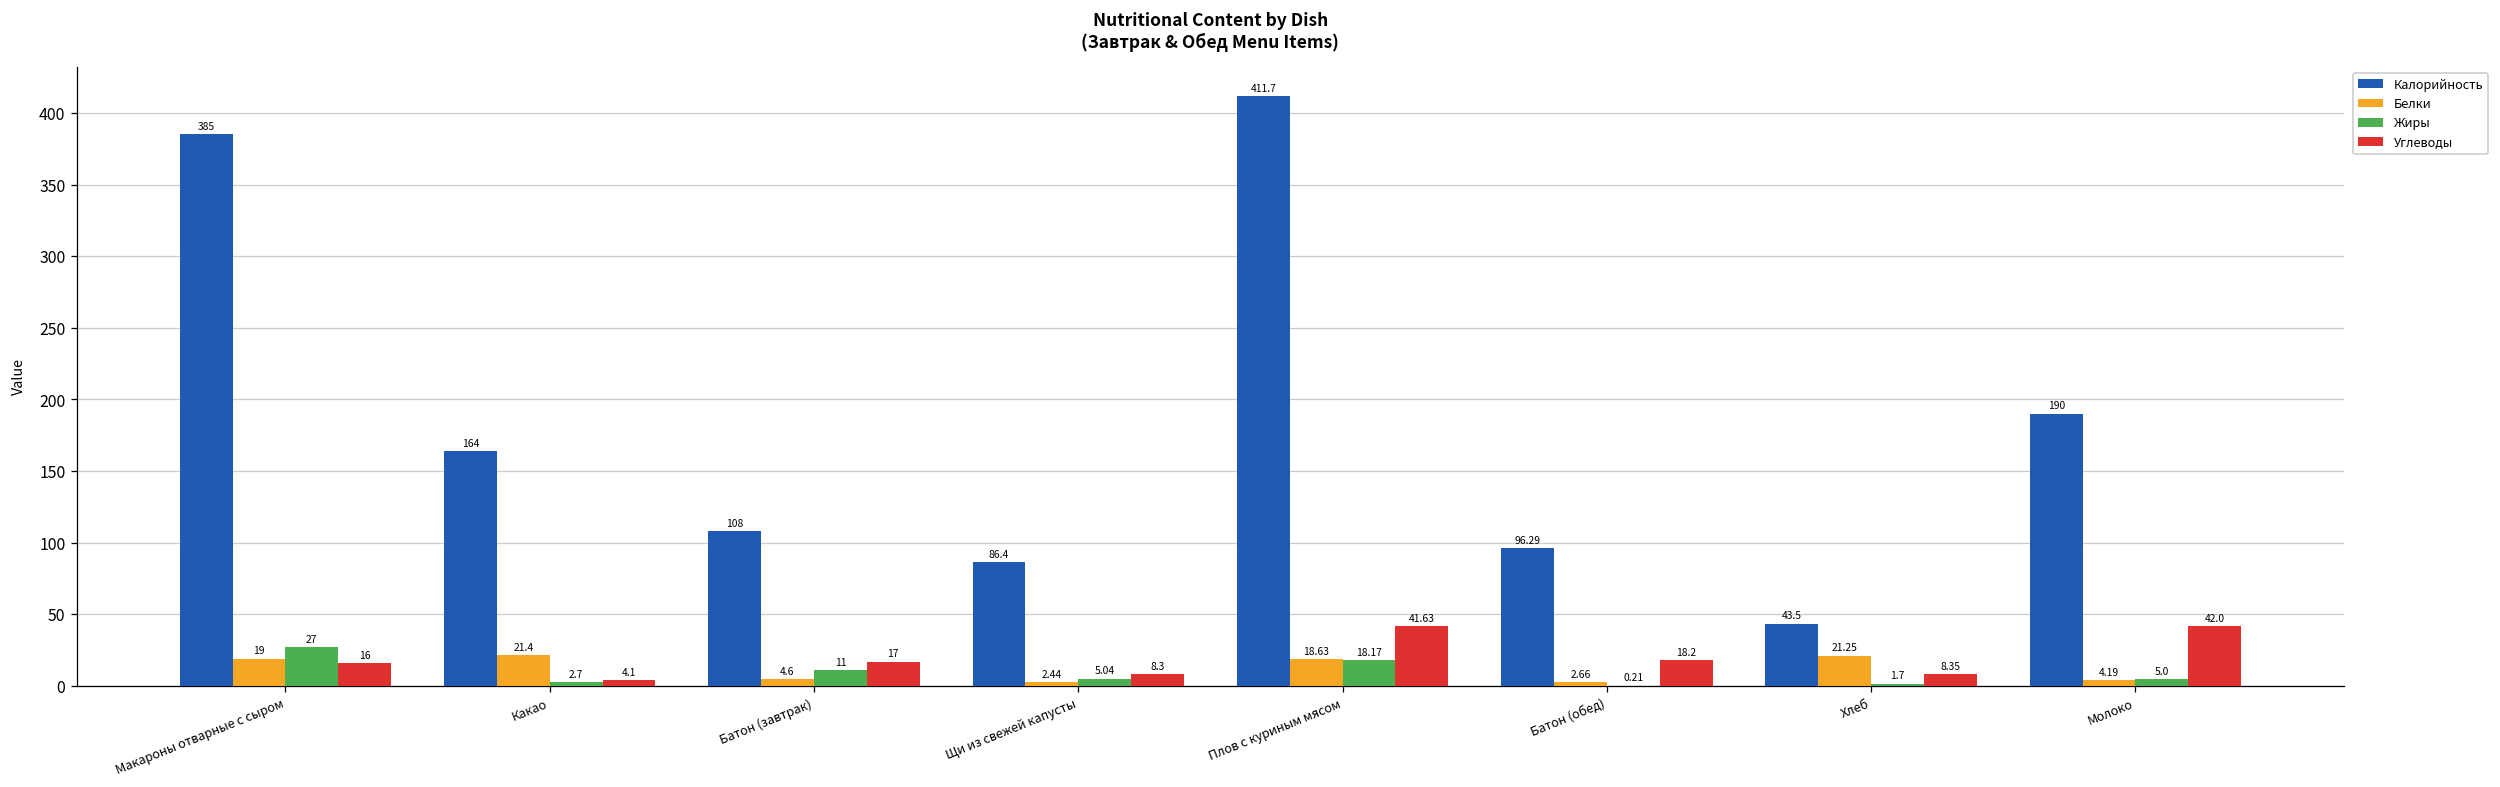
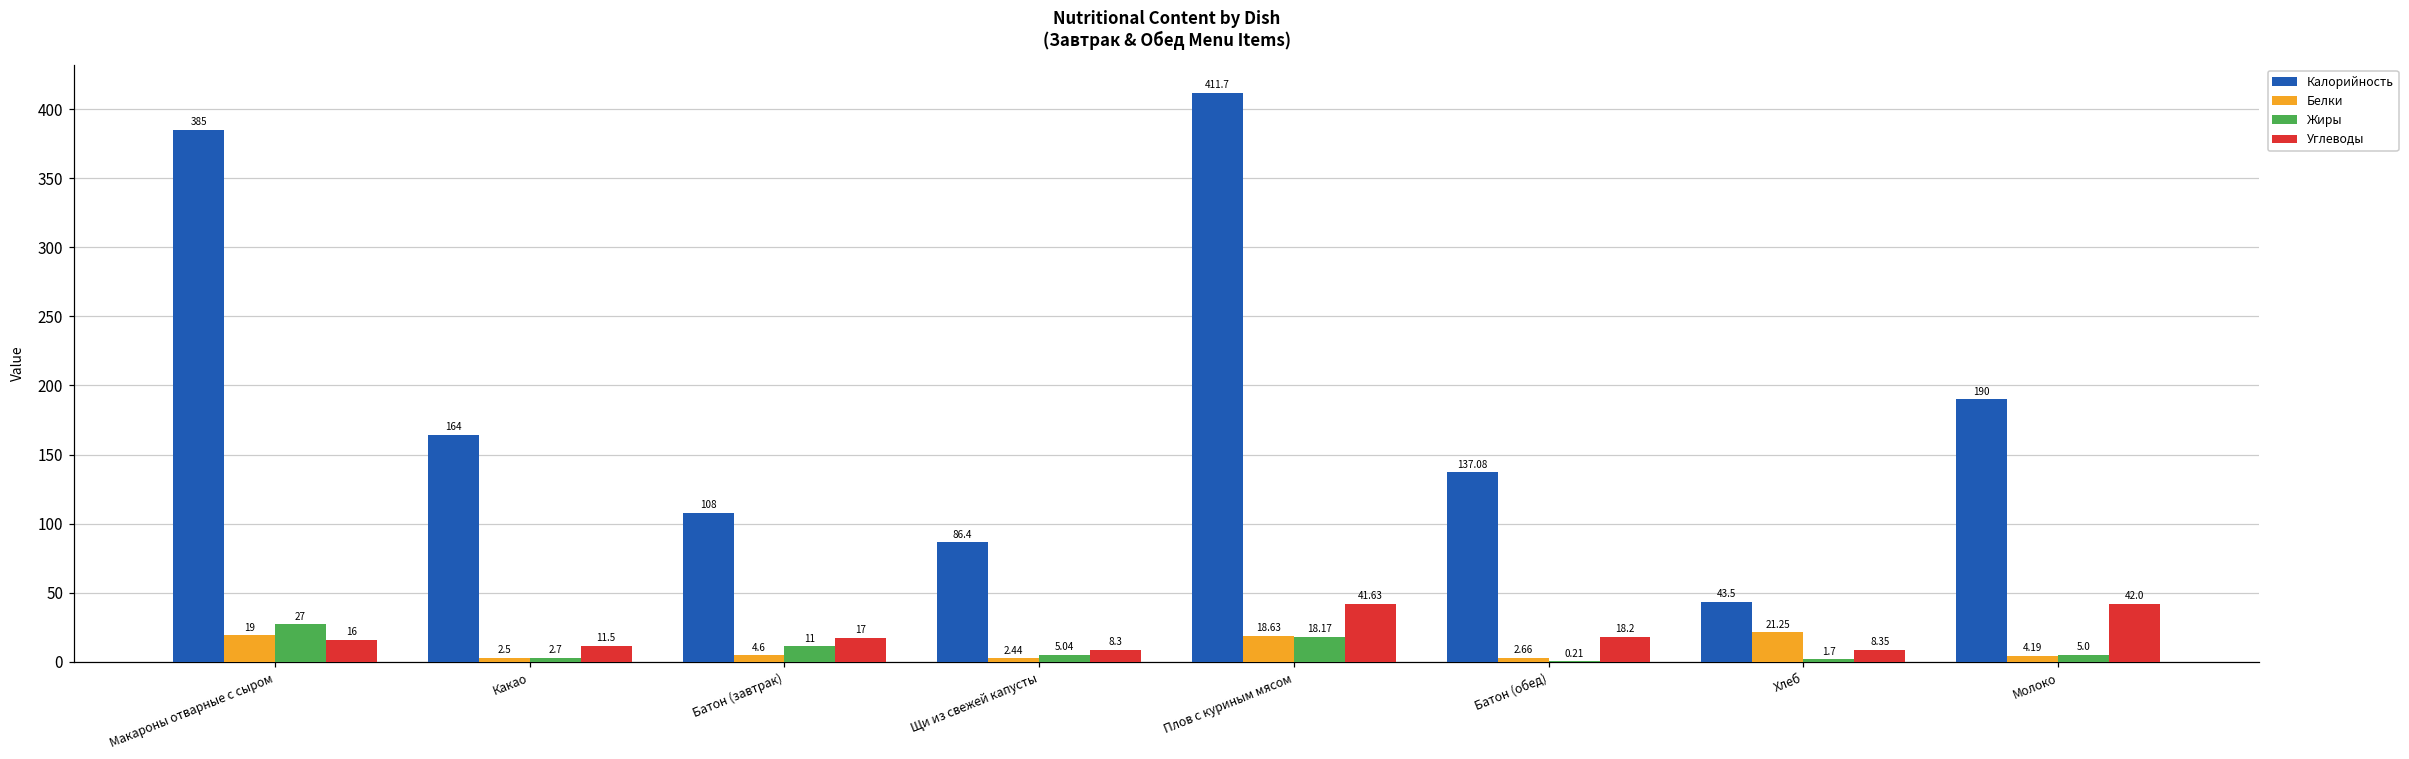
Белки, Какао: 21.4 -> 2.5
Углеводы, Какао: 4.1 -> 11.5
Калорийность, Батон (обед): 96.29 -> 137.08
